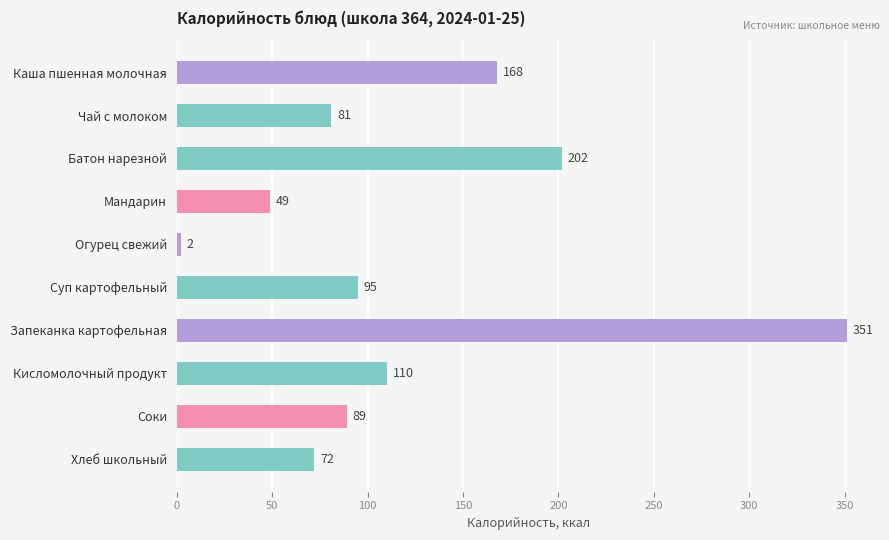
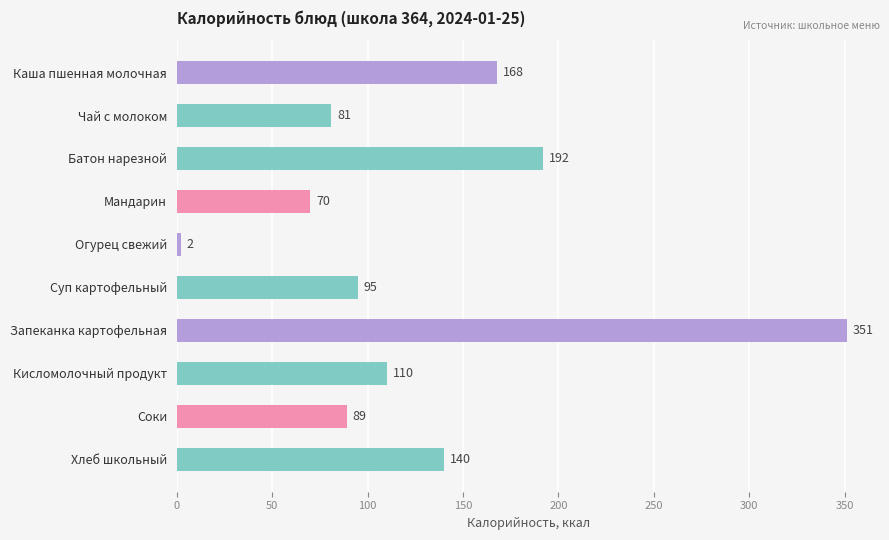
Батон нарезной: 202 -> 192
Мандарин: 49 -> 70
Хлеб школьный: 72 -> 140
